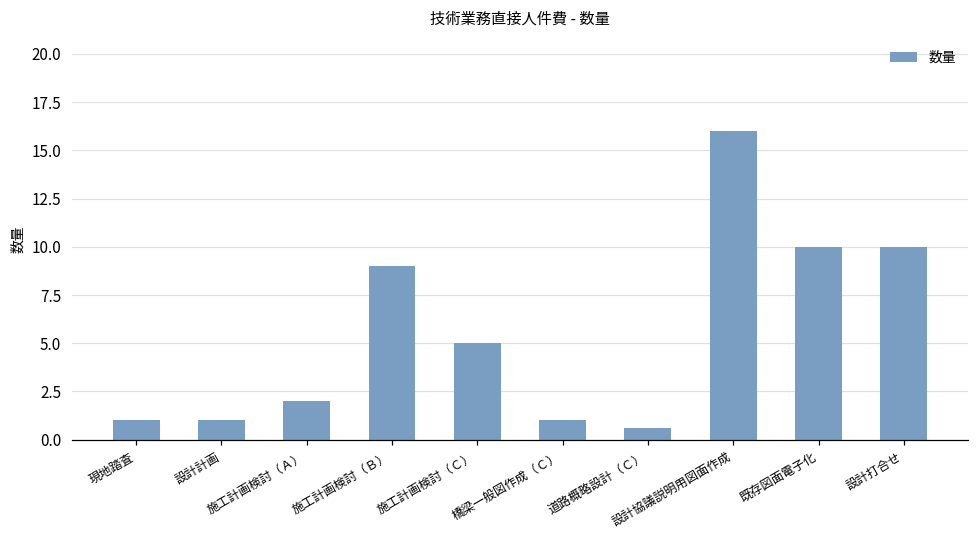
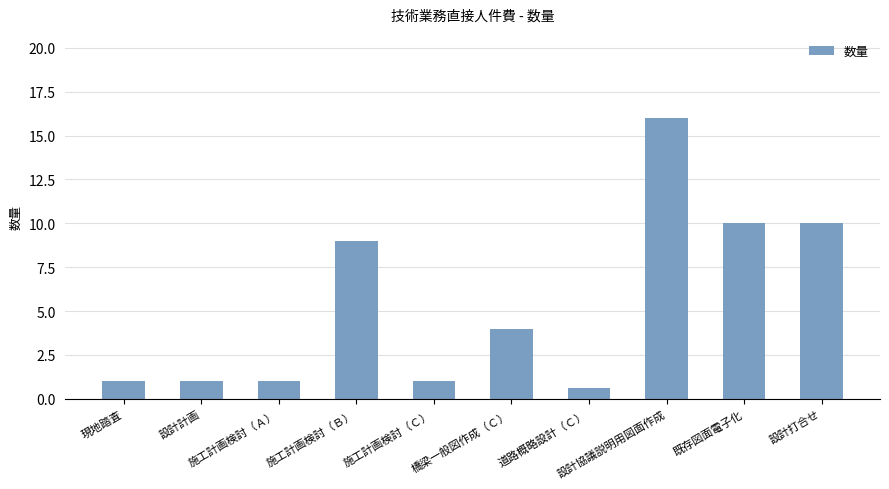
施工計画検討（Ａ）: 2 -> 1
施工計画検討（Ｃ）: 5 -> 1
橋梁一般図作成（Ｃ）: 1 -> 4
